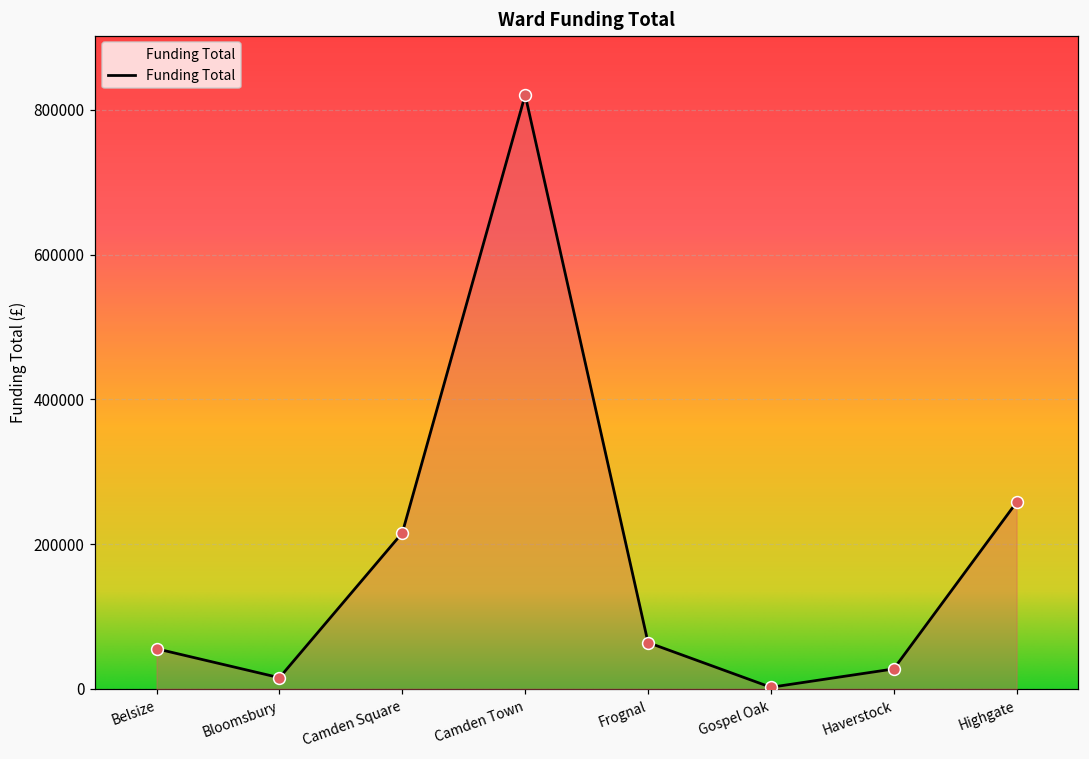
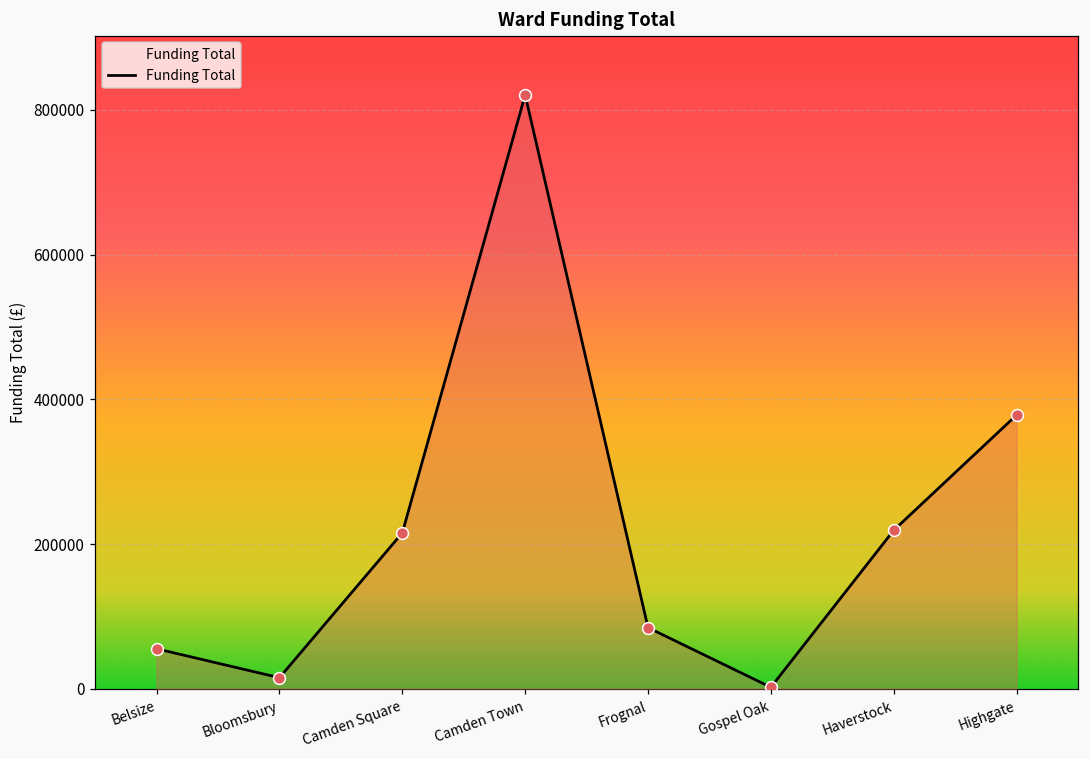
Frognal: 60000 -> 80000
Haverstock: 30000 -> 220000
Highgate: 260000 -> 380000
